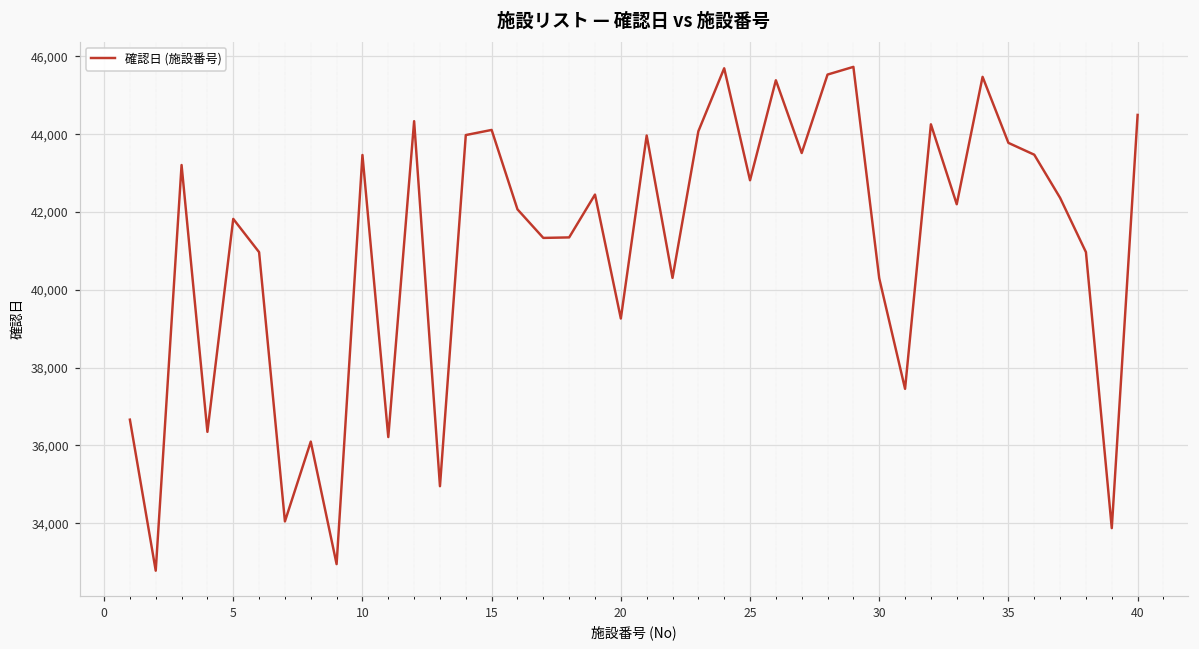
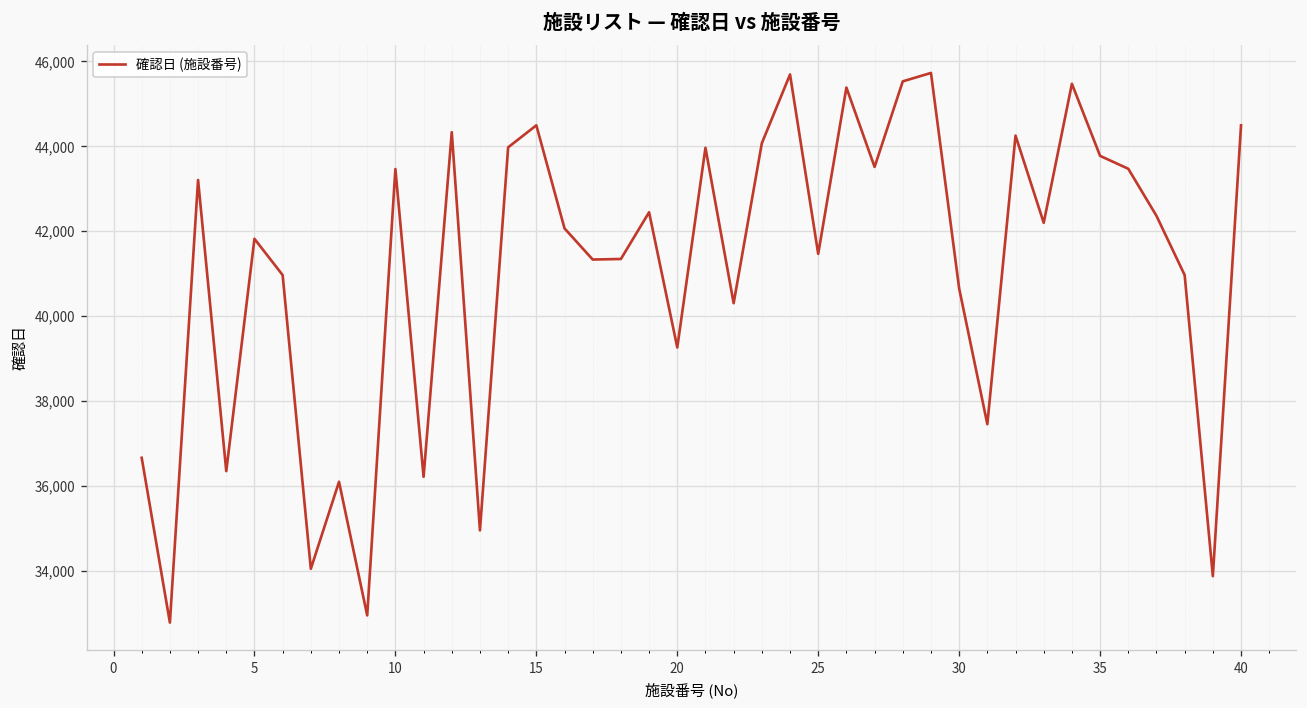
15: 44,100 -> 44,500
25: 42,800 -> 41,500
30: 40,300 -> 40,700
